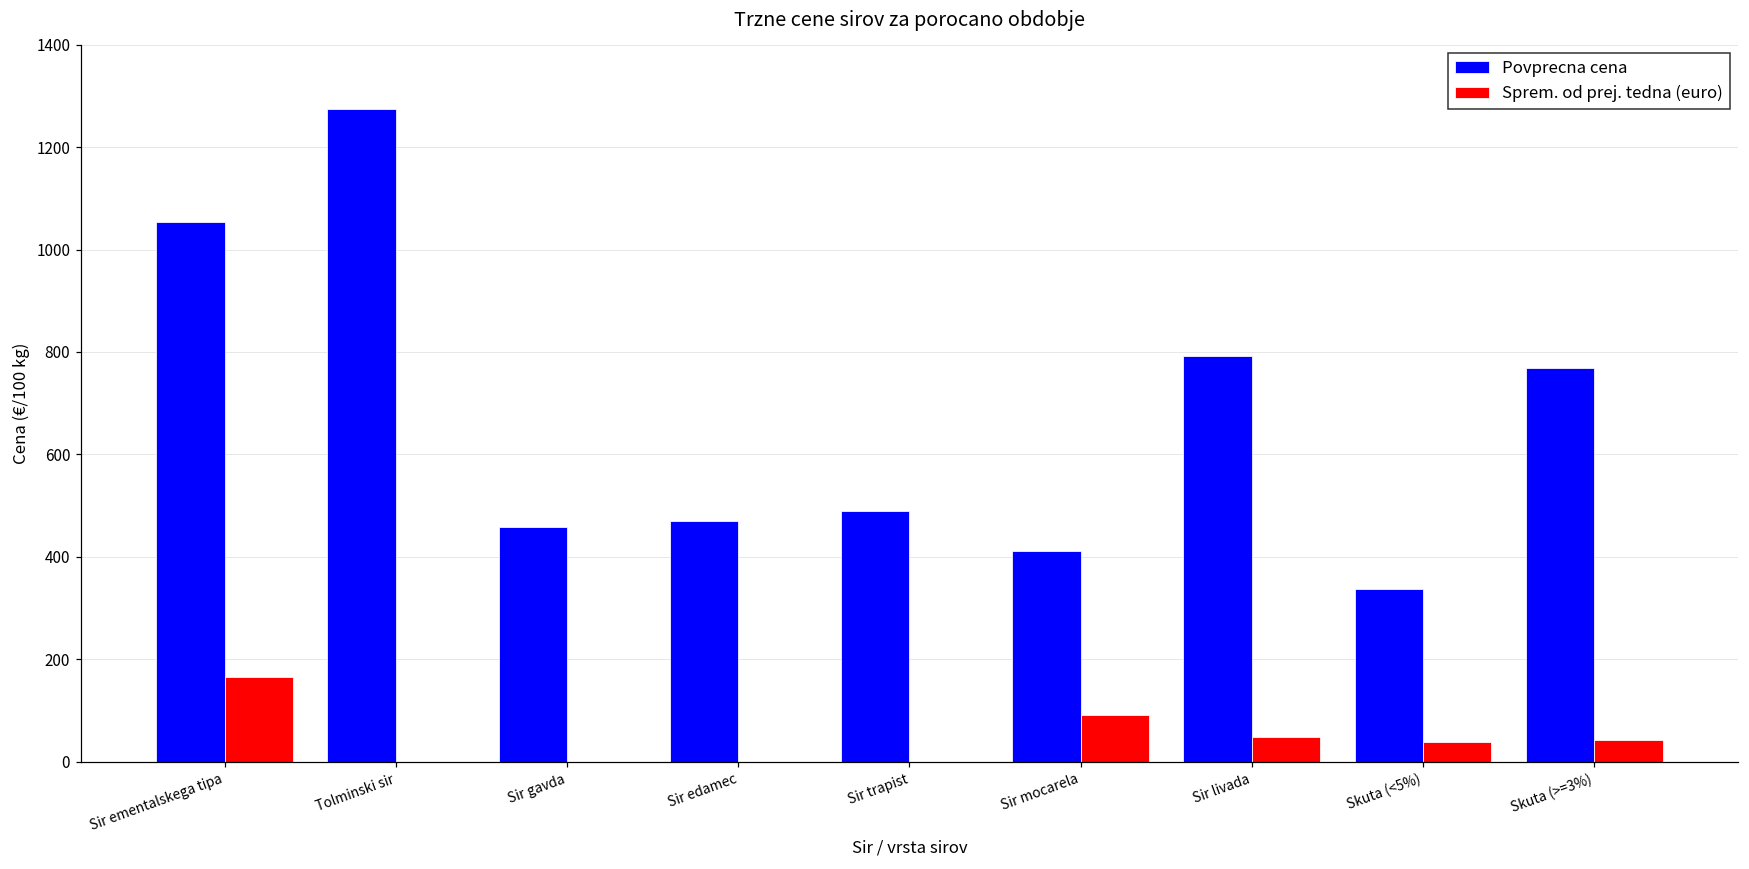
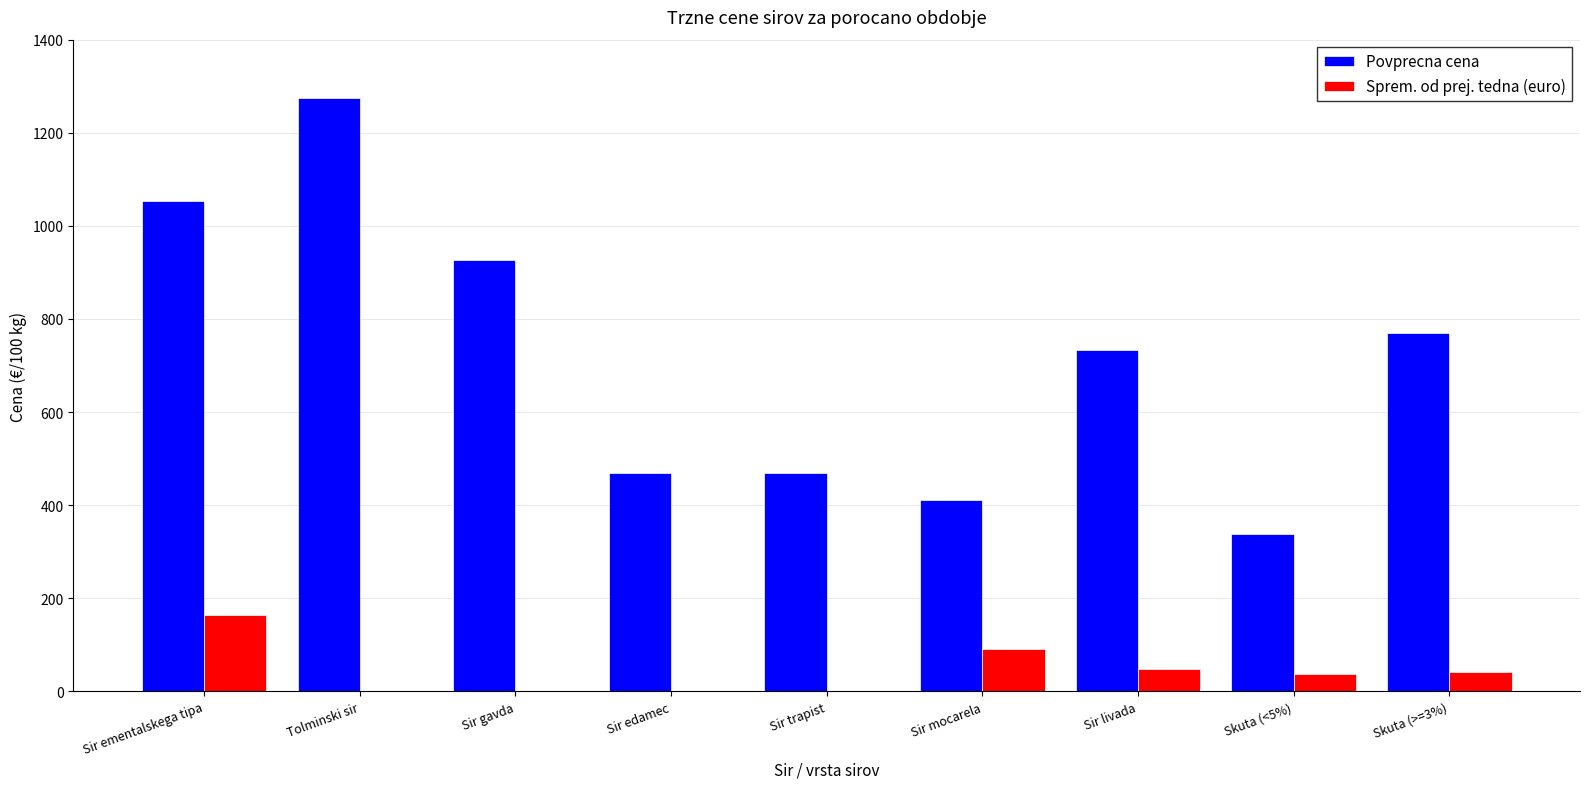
Povprecna cena, Sir gavda: 460 -> 930
Povprecna cena, Sir trapist: 490 -> 470
Povprecna cena, Sir livada: 790 -> 730
